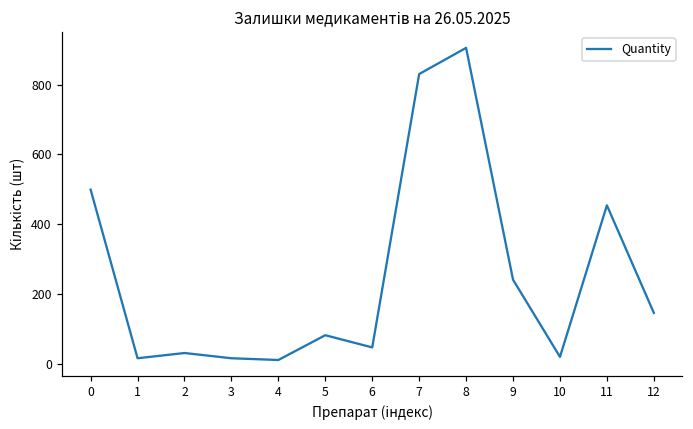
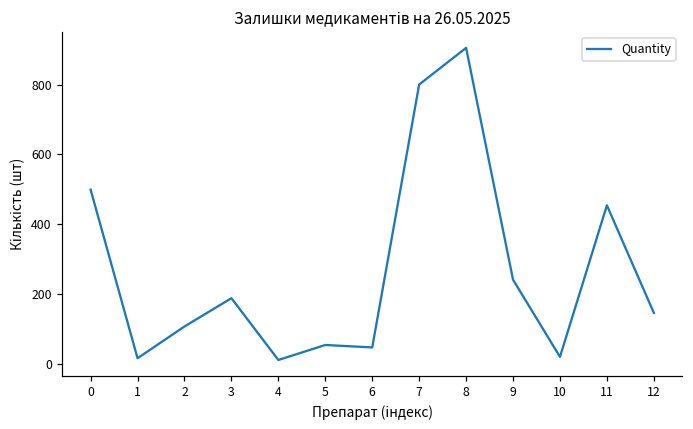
2: 30 -> 110
3: 20 -> 190
5: 80 -> 50
7: 830 -> 800
